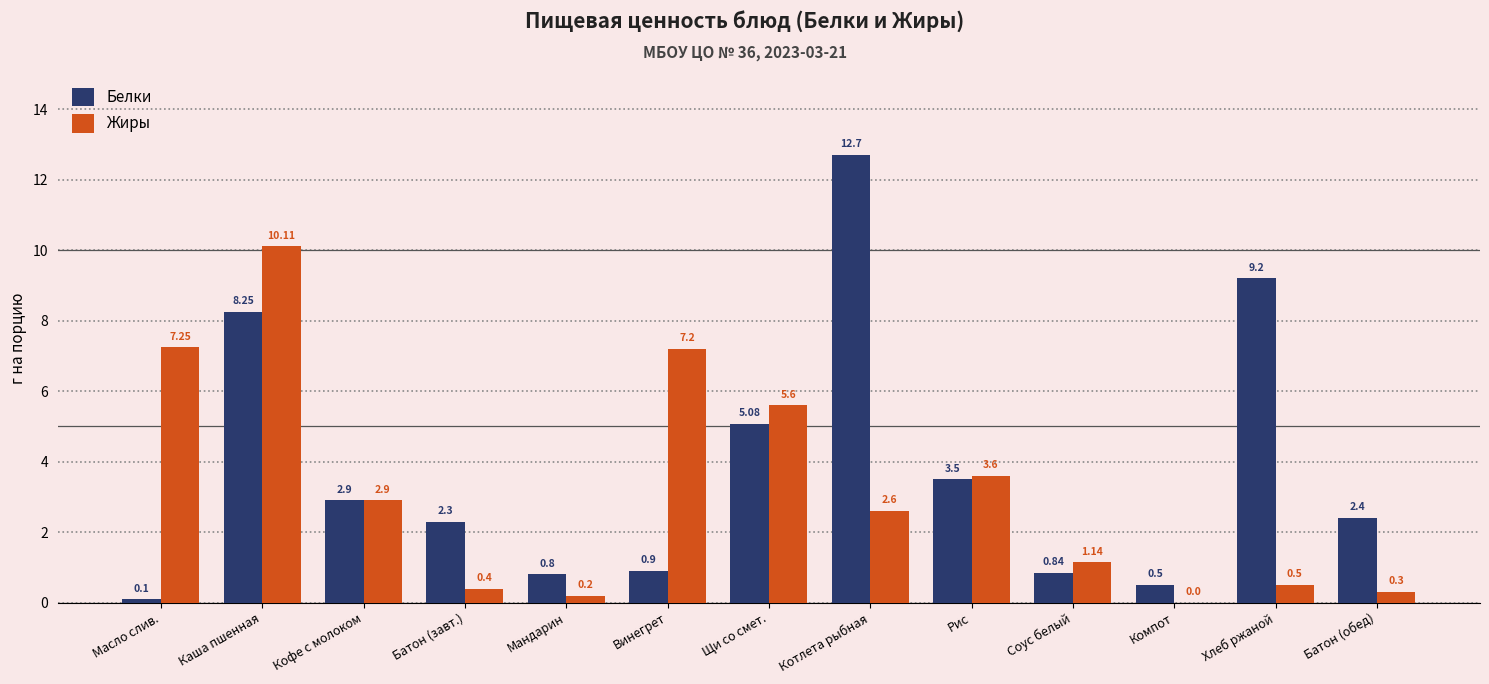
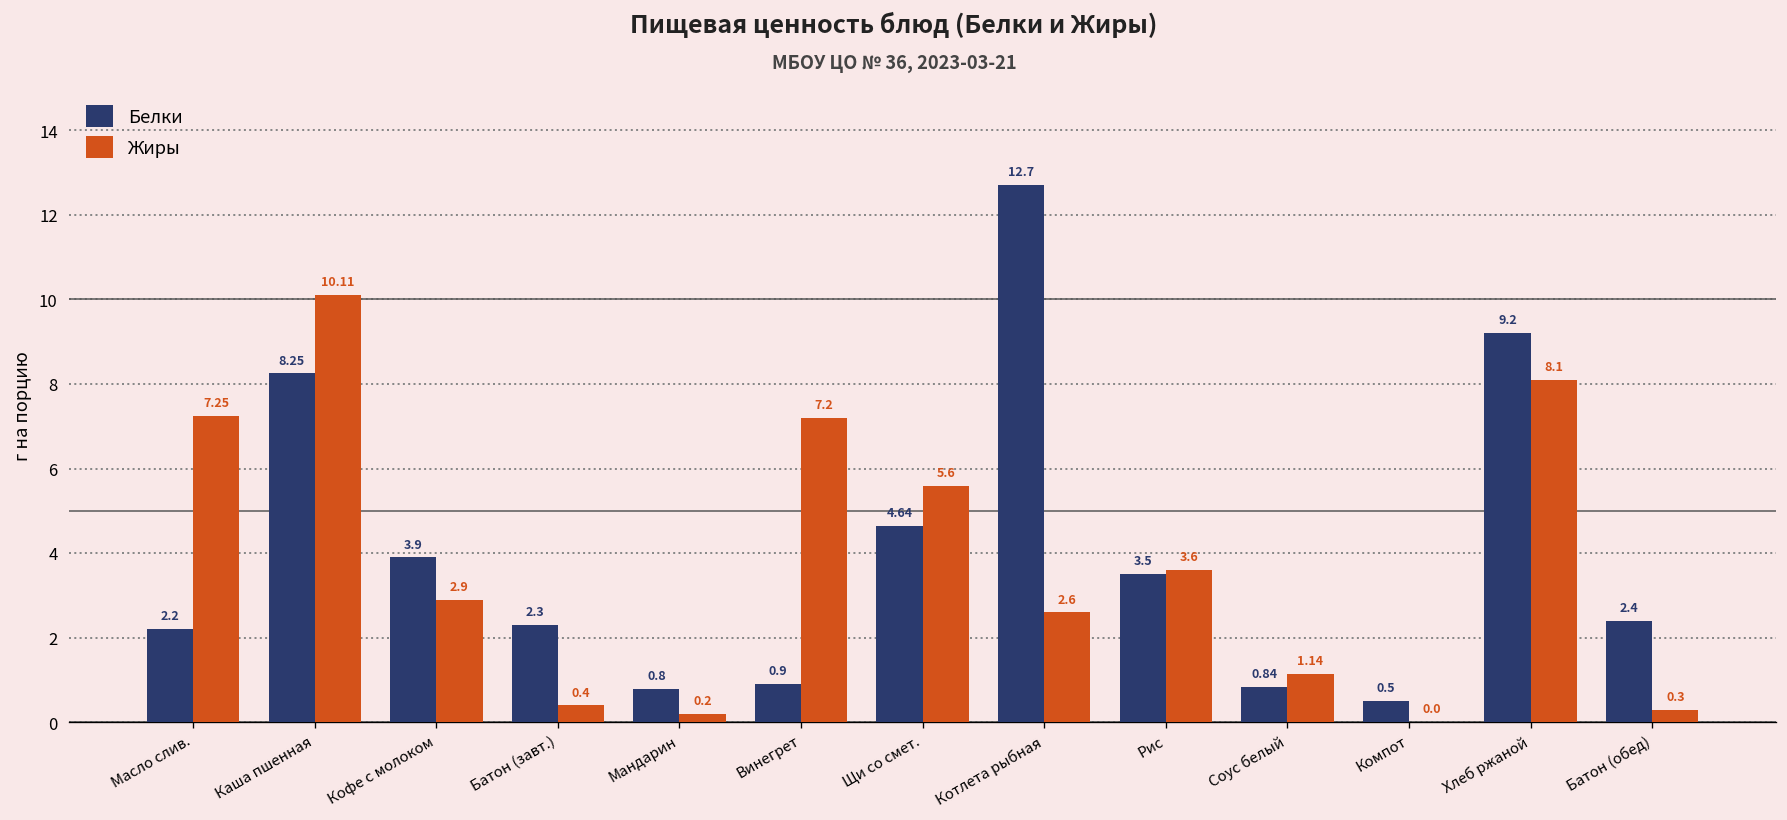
Белки, Масло слив.: 0.1 -> 2.2
Белки, Кофе с молоком: 2.9 -> 3.9
Белки, Щи со смет.: 5.08 -> 4.64
Жиры, Хлеб ржаной: 0.5 -> 8.1
